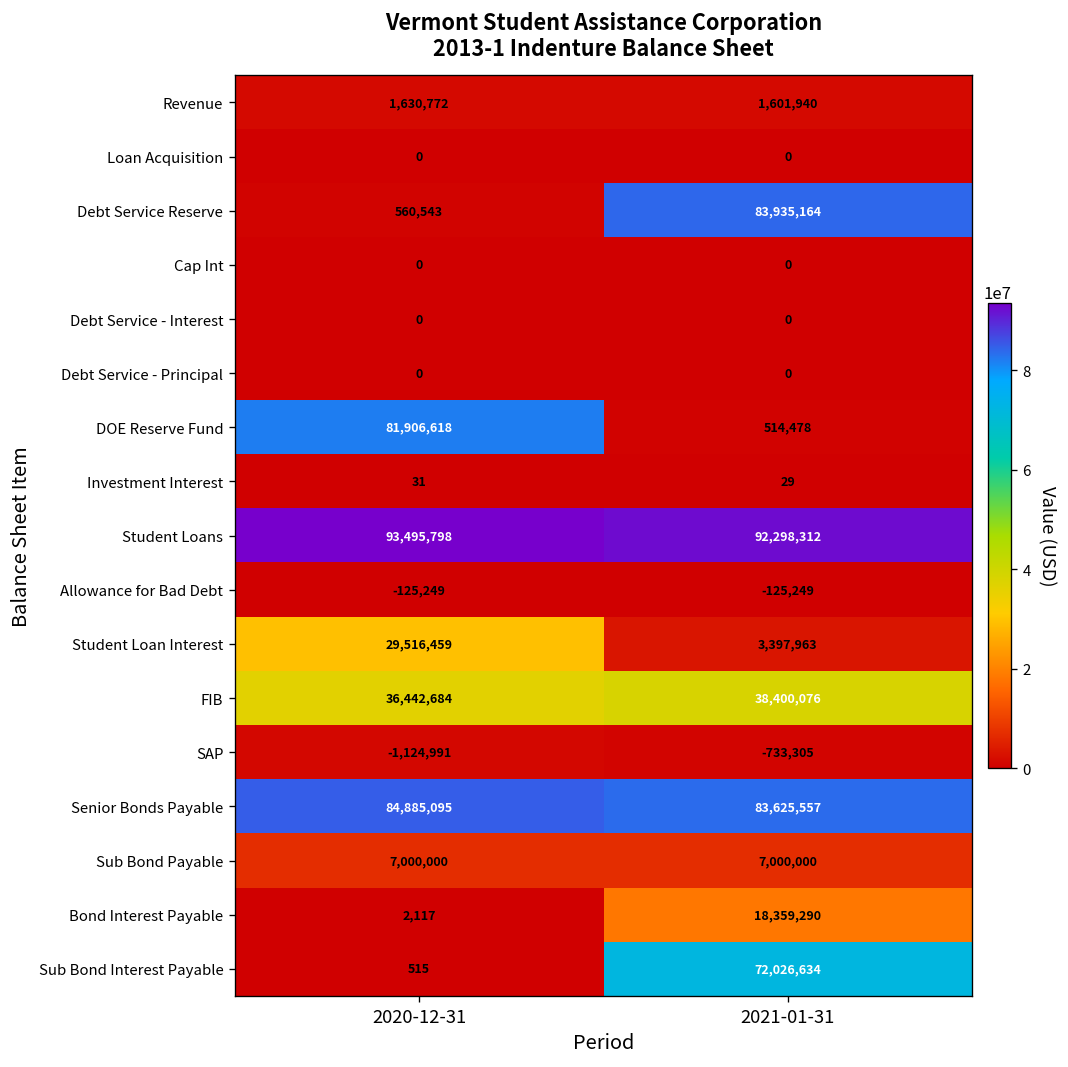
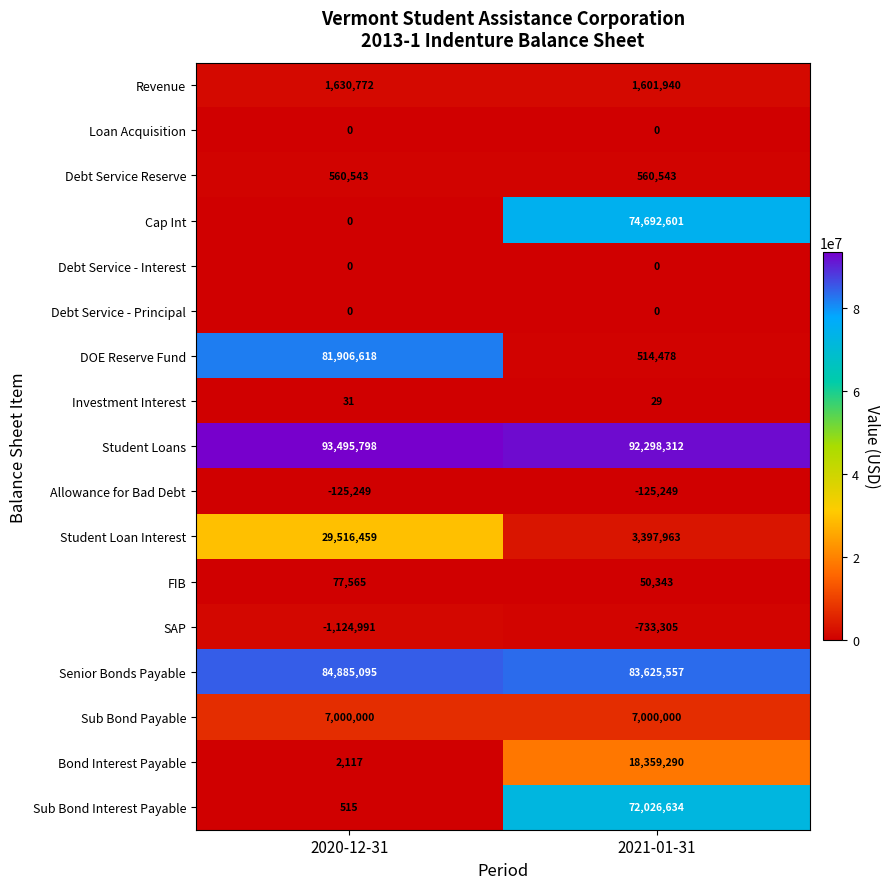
Debt Service Reserve, 2021-01-31: 83,935,164 -> 560,543
Cap Int, 2021-01-31: 0 -> 74,692,601
FIB, 2020-12-31: 36,442,684 -> 77,565
FIB, 2021-01-31: 38,400,076 -> 50,343
